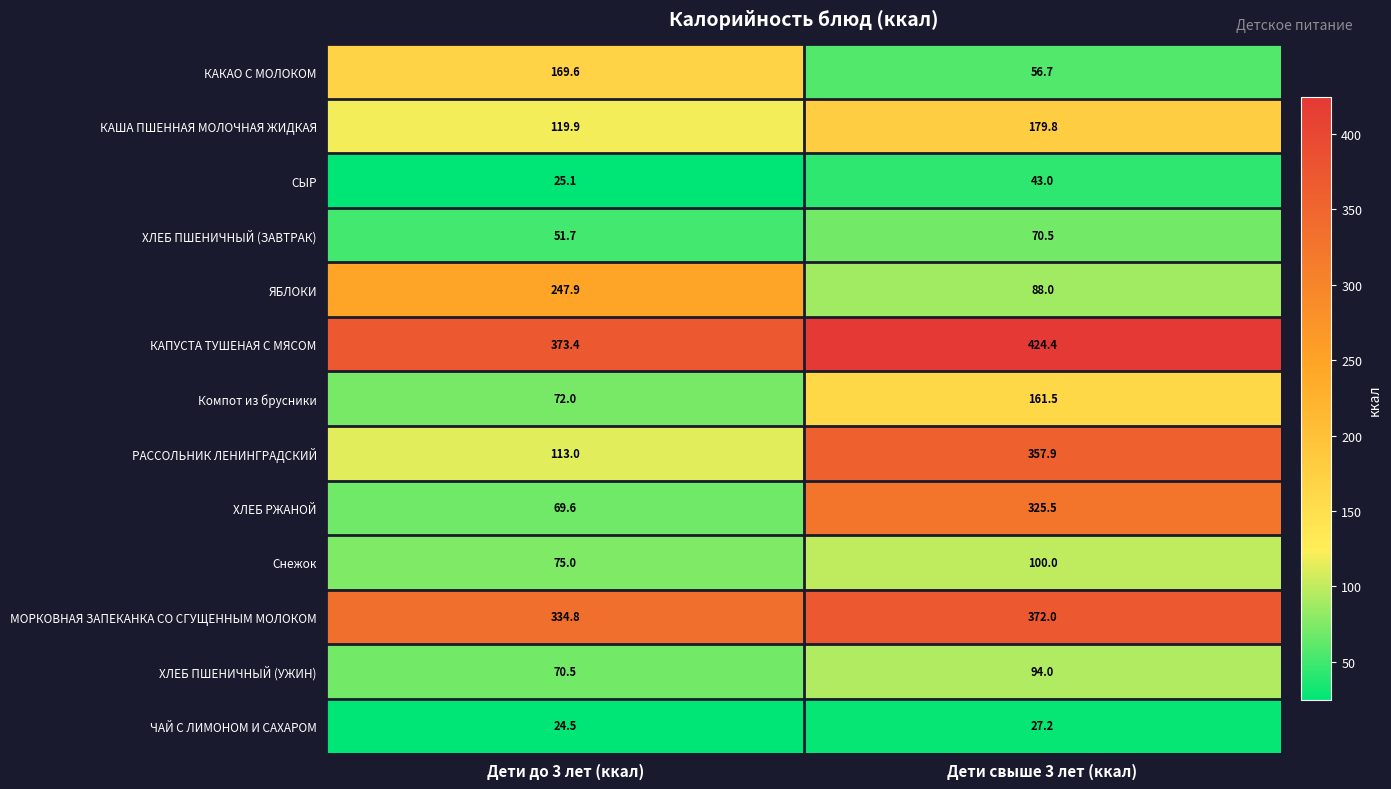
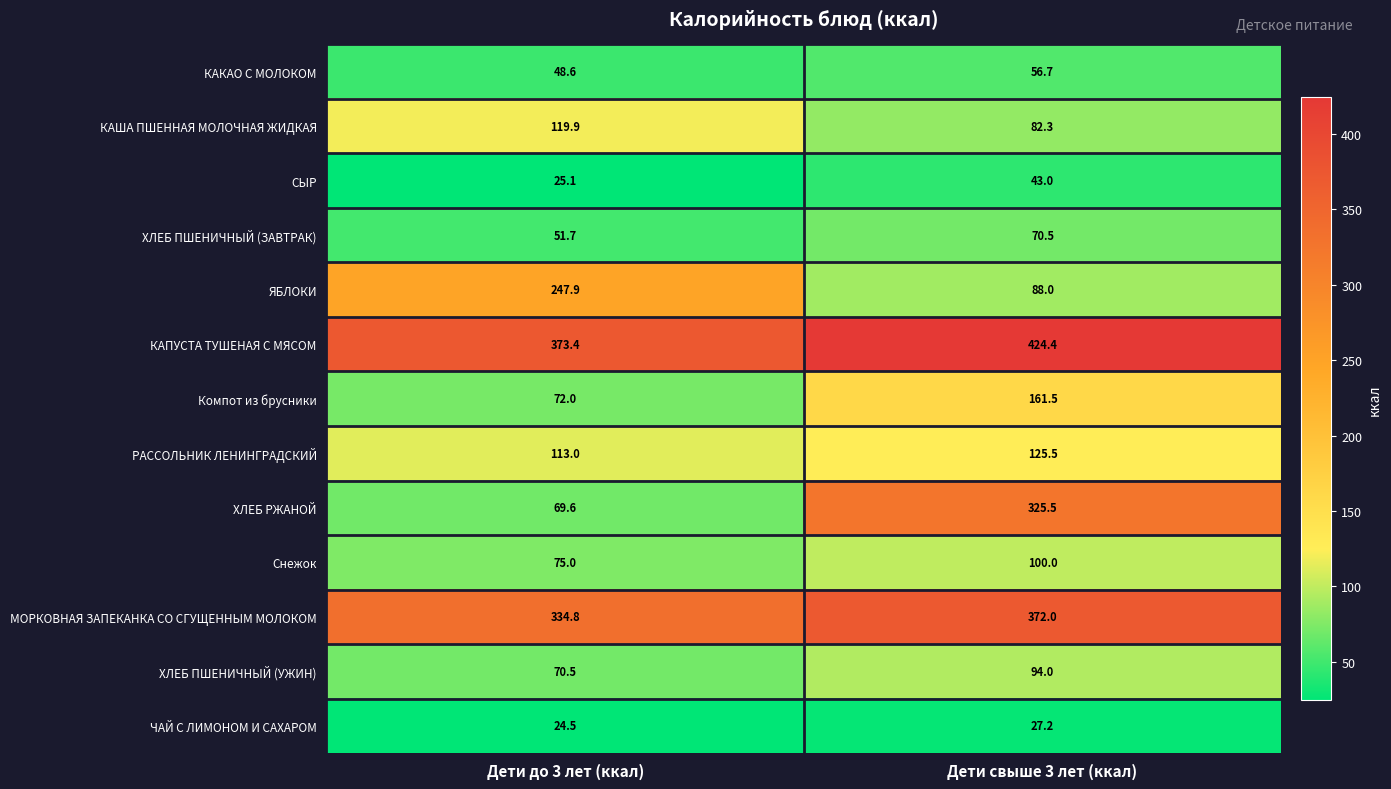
КАКАО С МОЛОКОМ, Дети до 3 лет (ккал): 169.6 -> 48.6
КАША ПШЕННАЯ МОЛОЧНАЯ ЖИДКАЯ, Дети свыше 3 лет (ккал): 179.8 -> 82.3
РАССОЛЬНИК ЛЕНИНГРАДСКИЙ, Дети свыше 3 лет (ккал): 357.9 -> 125.5
